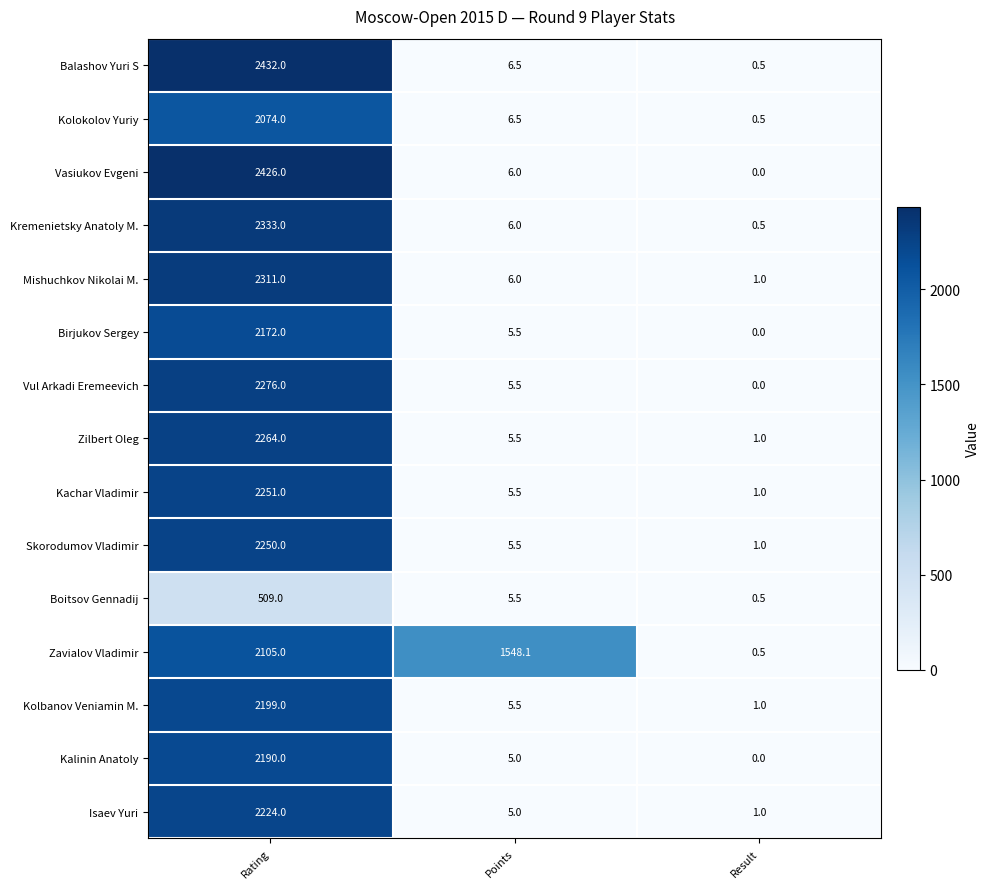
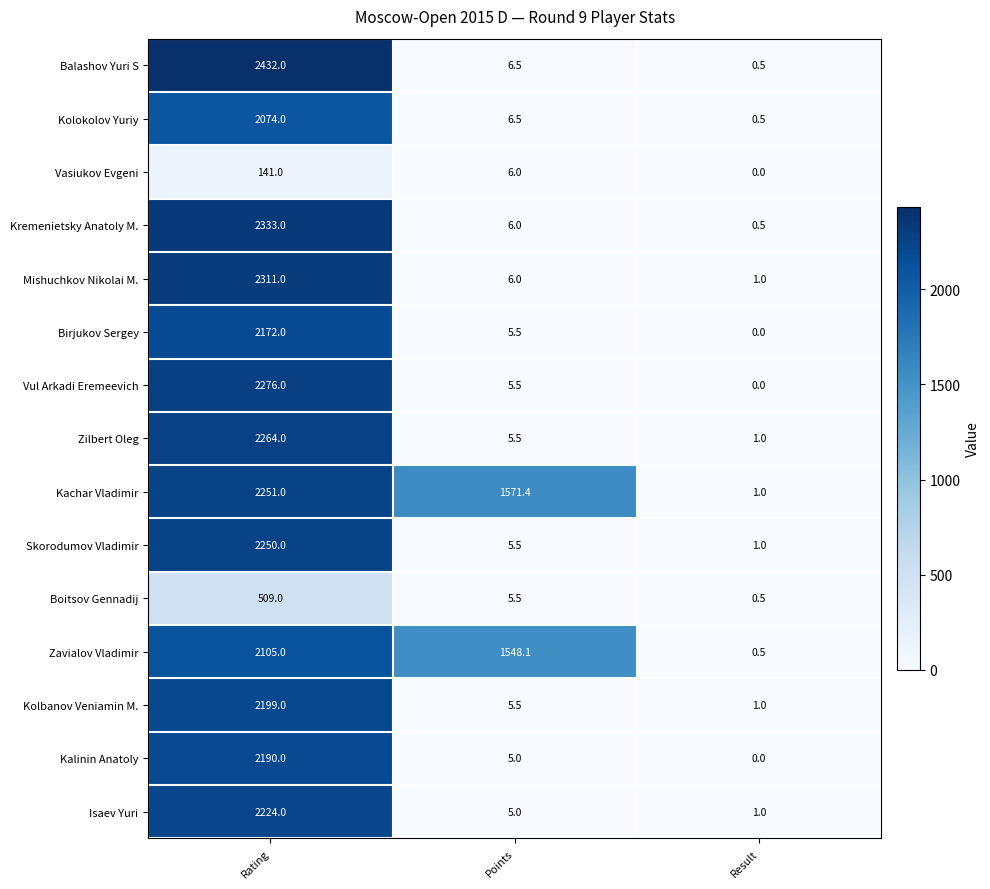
Vasiukov Evgeni, Rating: 2426.0 -> 141.0
Kachar Vladimir, Points: 5.5 -> 1571.4
